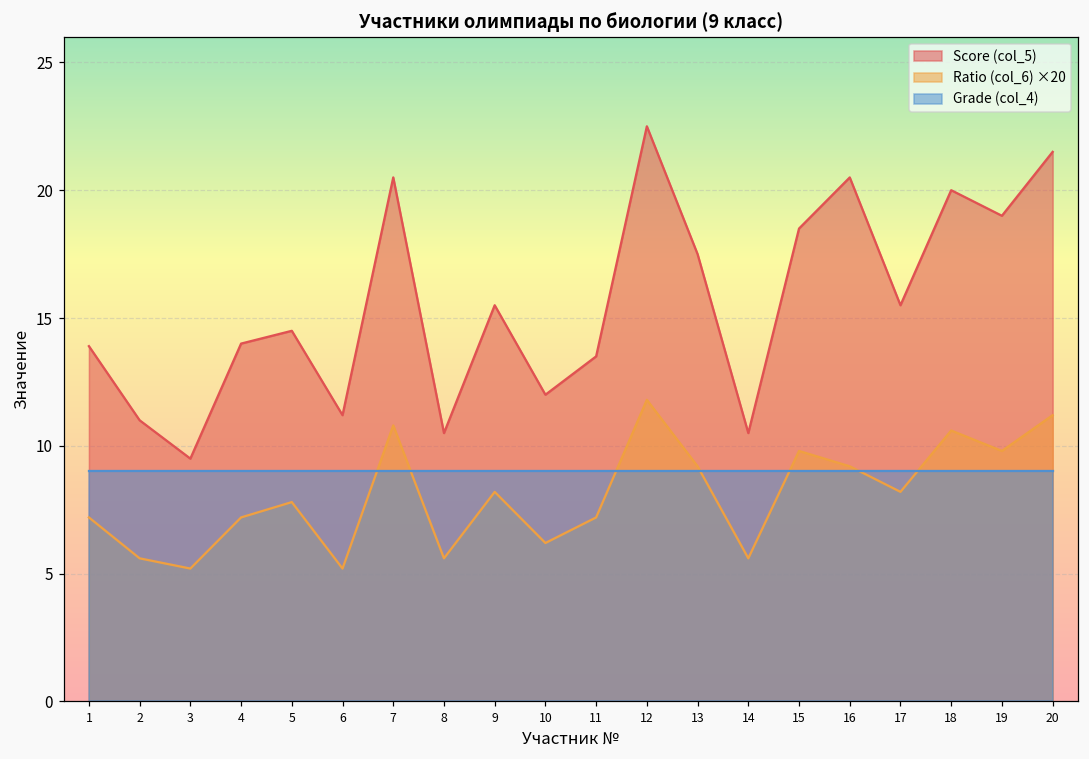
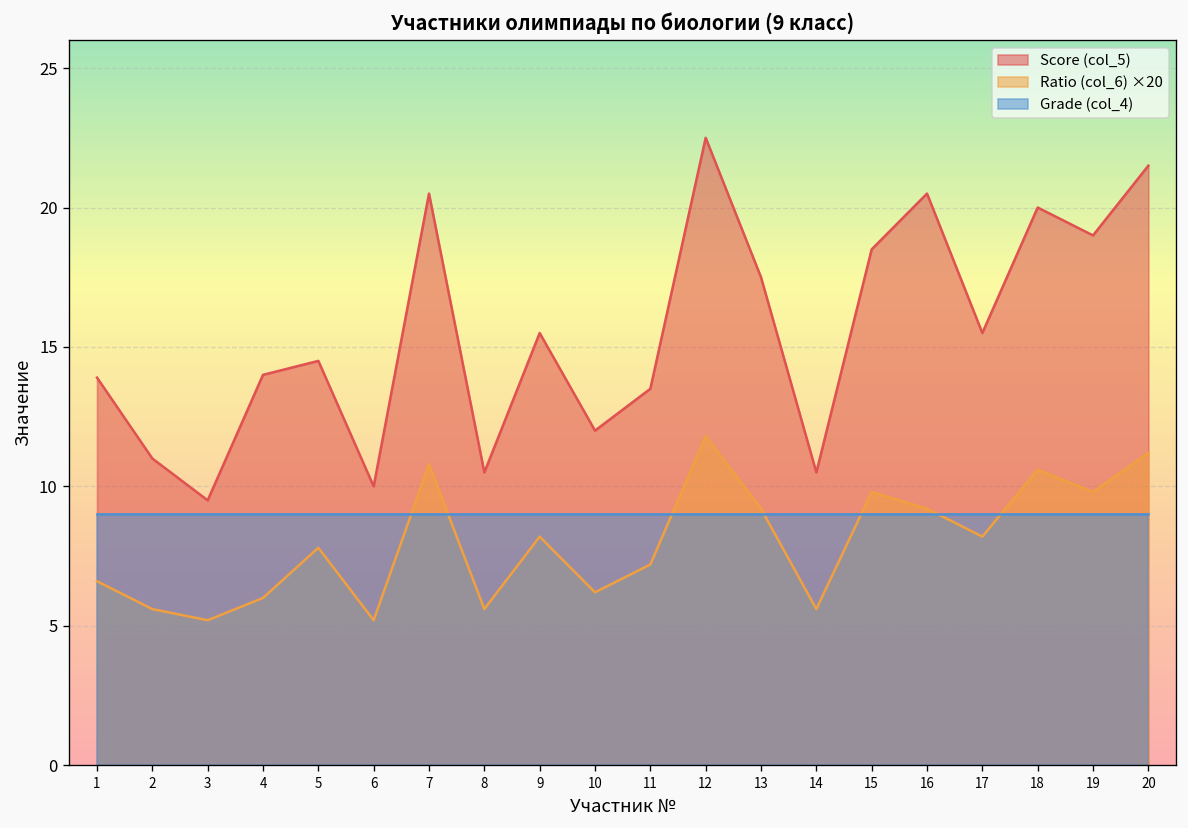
Ratio (col_6) ×20, 1: 7.2 -> 6.6
Ratio (col_6) ×20, 4: 7.2 -> 6.0
Score (col_5), 6: 11.2 -> 10.0
